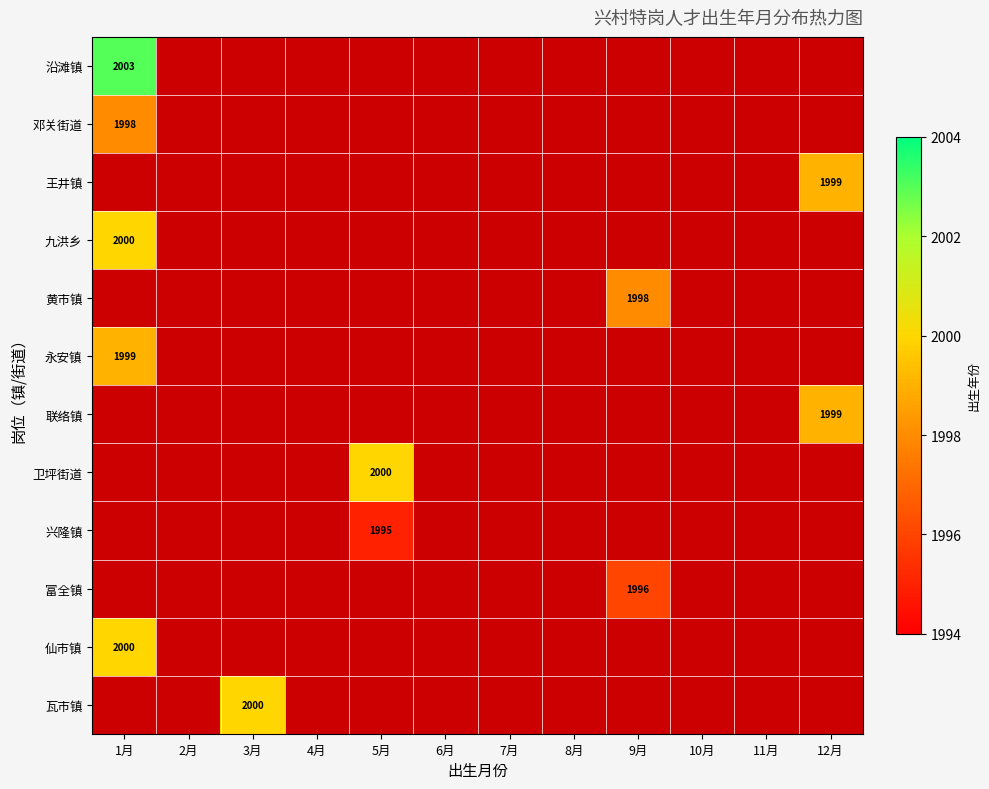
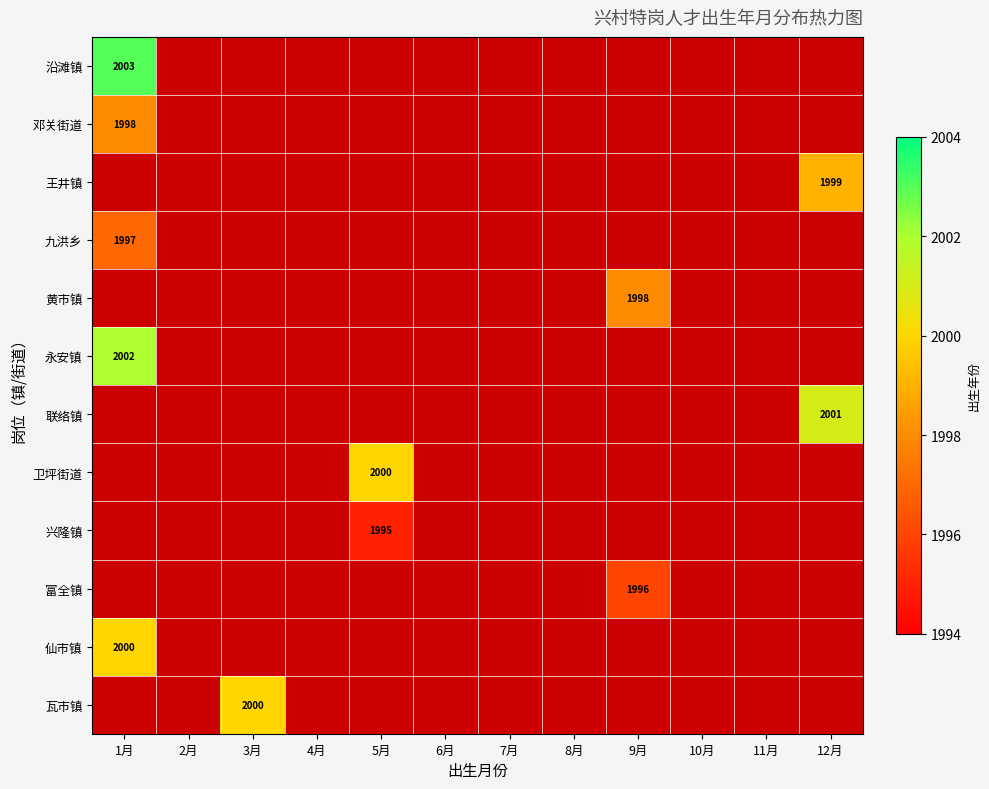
九洪乡, 1月: 2000 -> 1997
永安镇, 1月: 1999 -> 2002
联络镇, 12月: 1999 -> 2001
